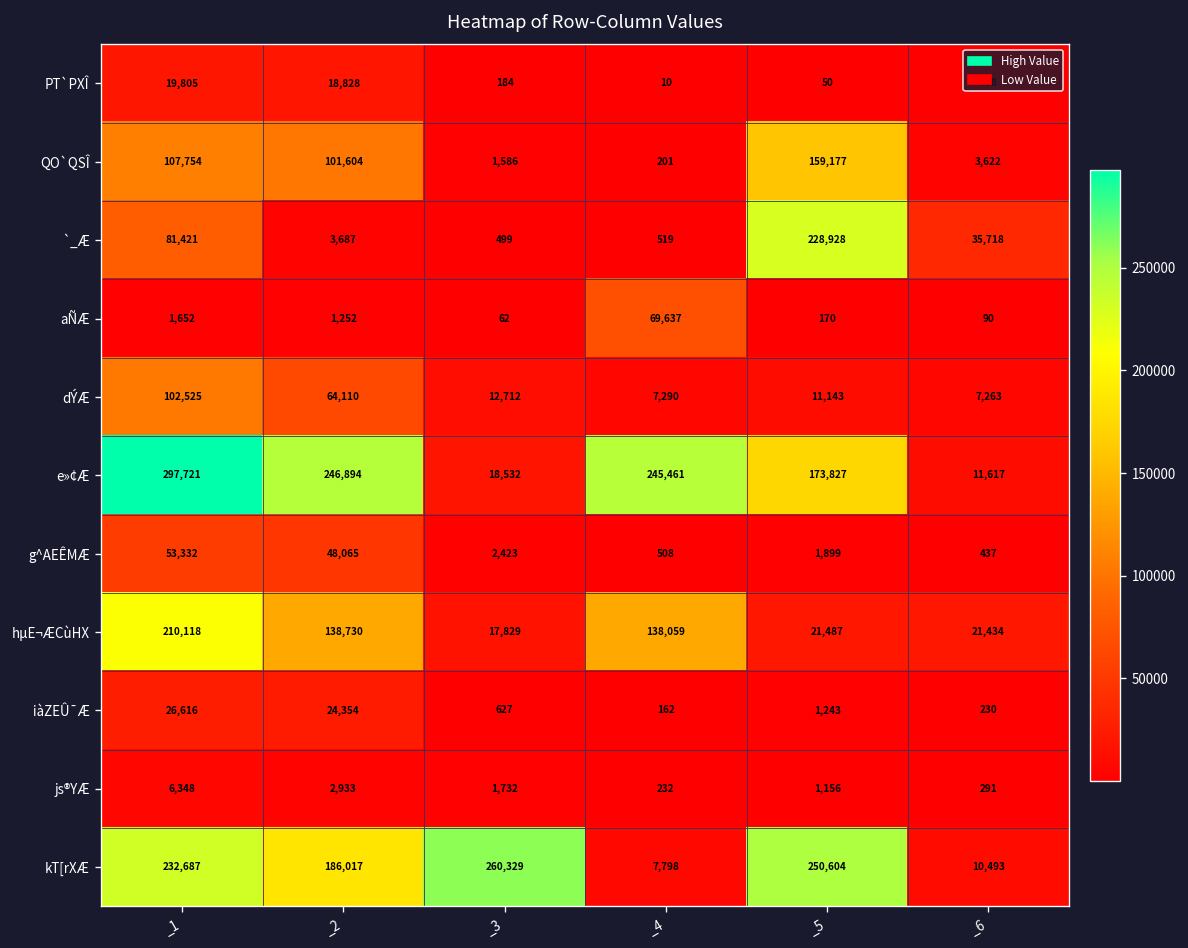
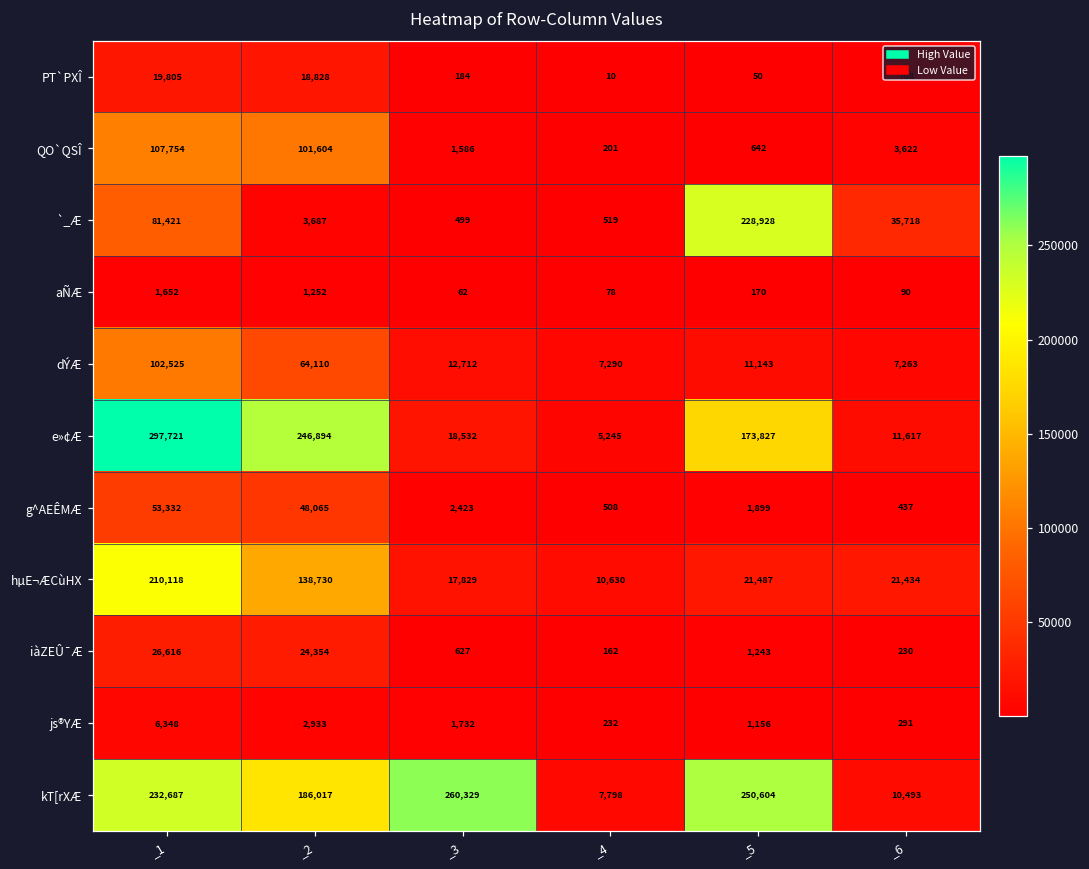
QO`QSÎ, _5: 159,177 -> 642
aÑÆ, _4: 69,637 -> 78
e»¢Æ, _4: 245,461 -> 5,245
hµE¬ÆCùHX, _4: 138,059 -> 10,630
